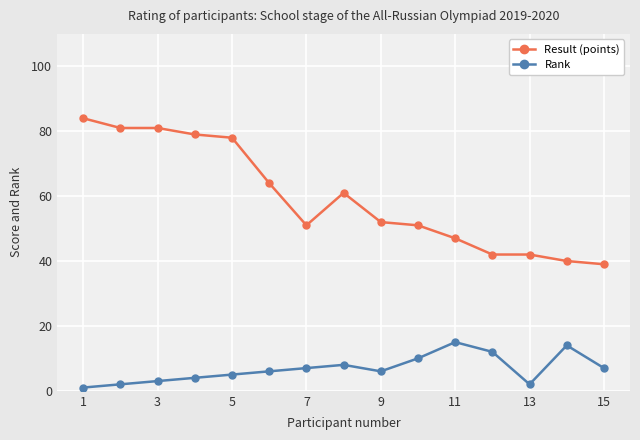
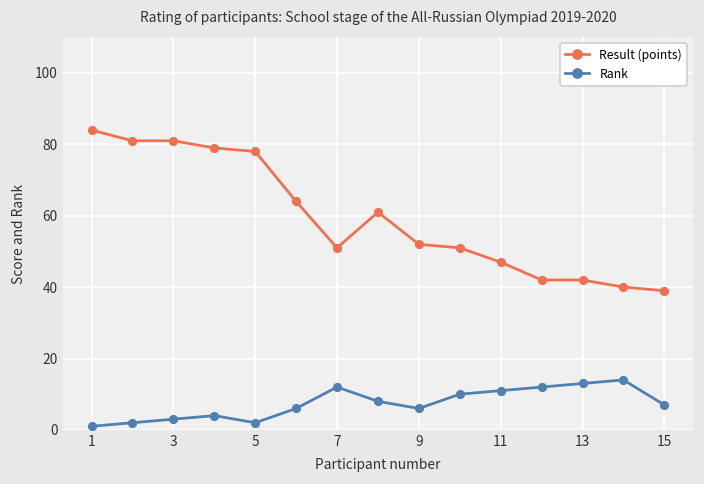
Rank, 5: 5 -> 2
Rank, 7: 7 -> 12
Rank, 11: 15 -> 11
Rank, 13: 2 -> 13
